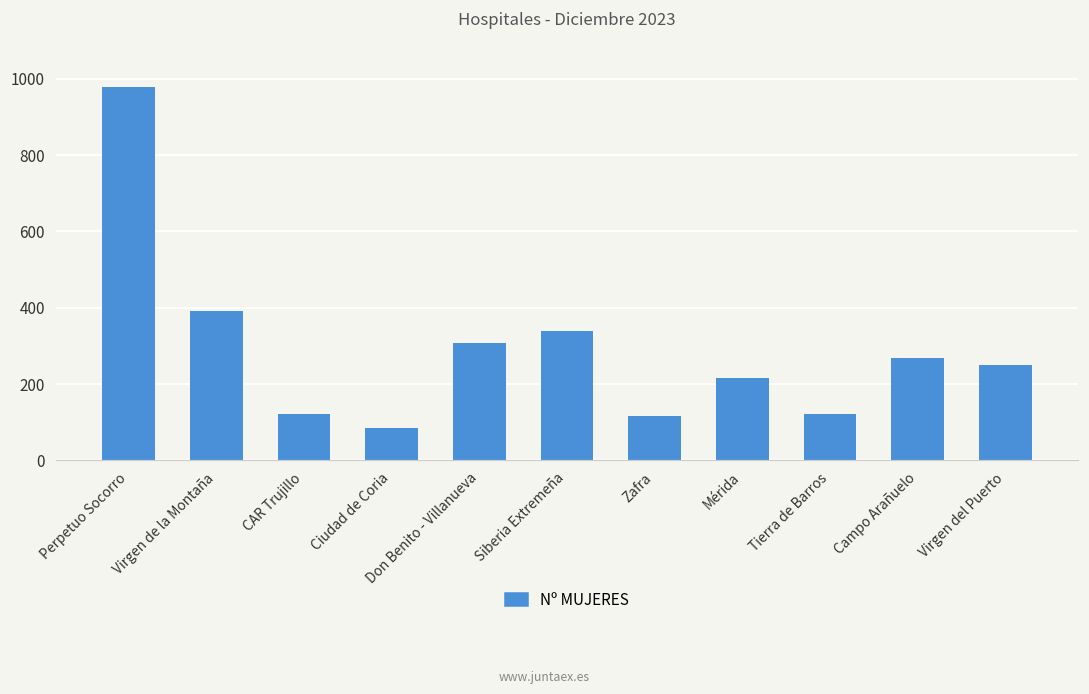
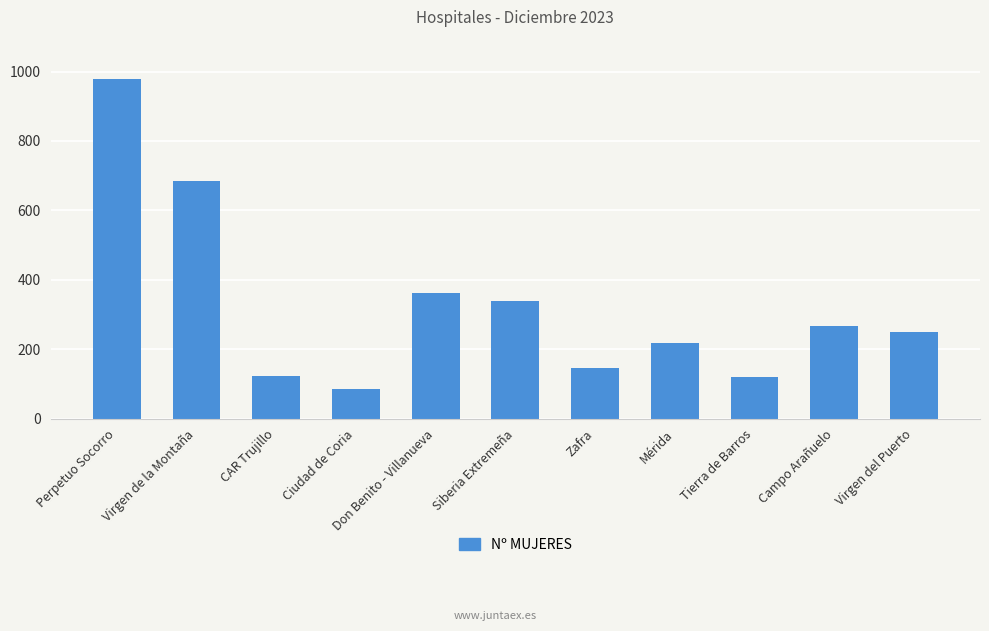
Virgen de la Montaña: 390 -> 690
Don Benito - Villanueva: 310 -> 360
Zafra: 120 -> 150
